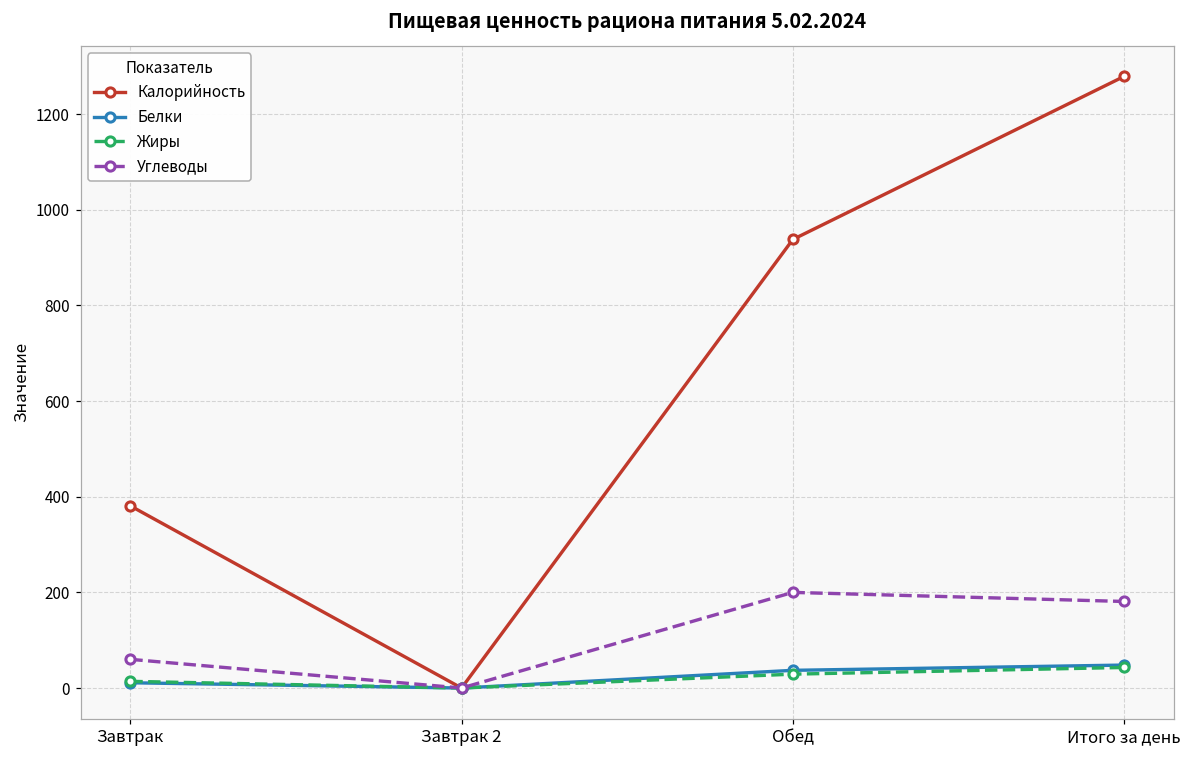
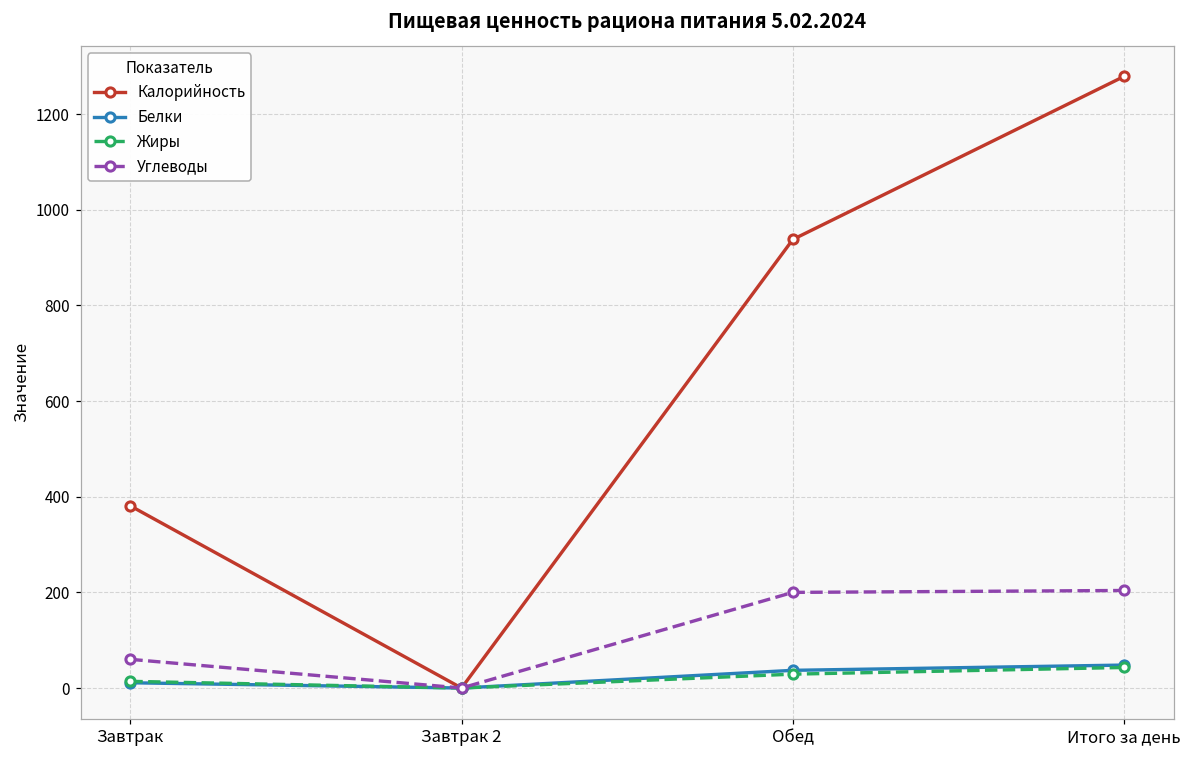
Углеводы, Итого за день: 180 -> 200
